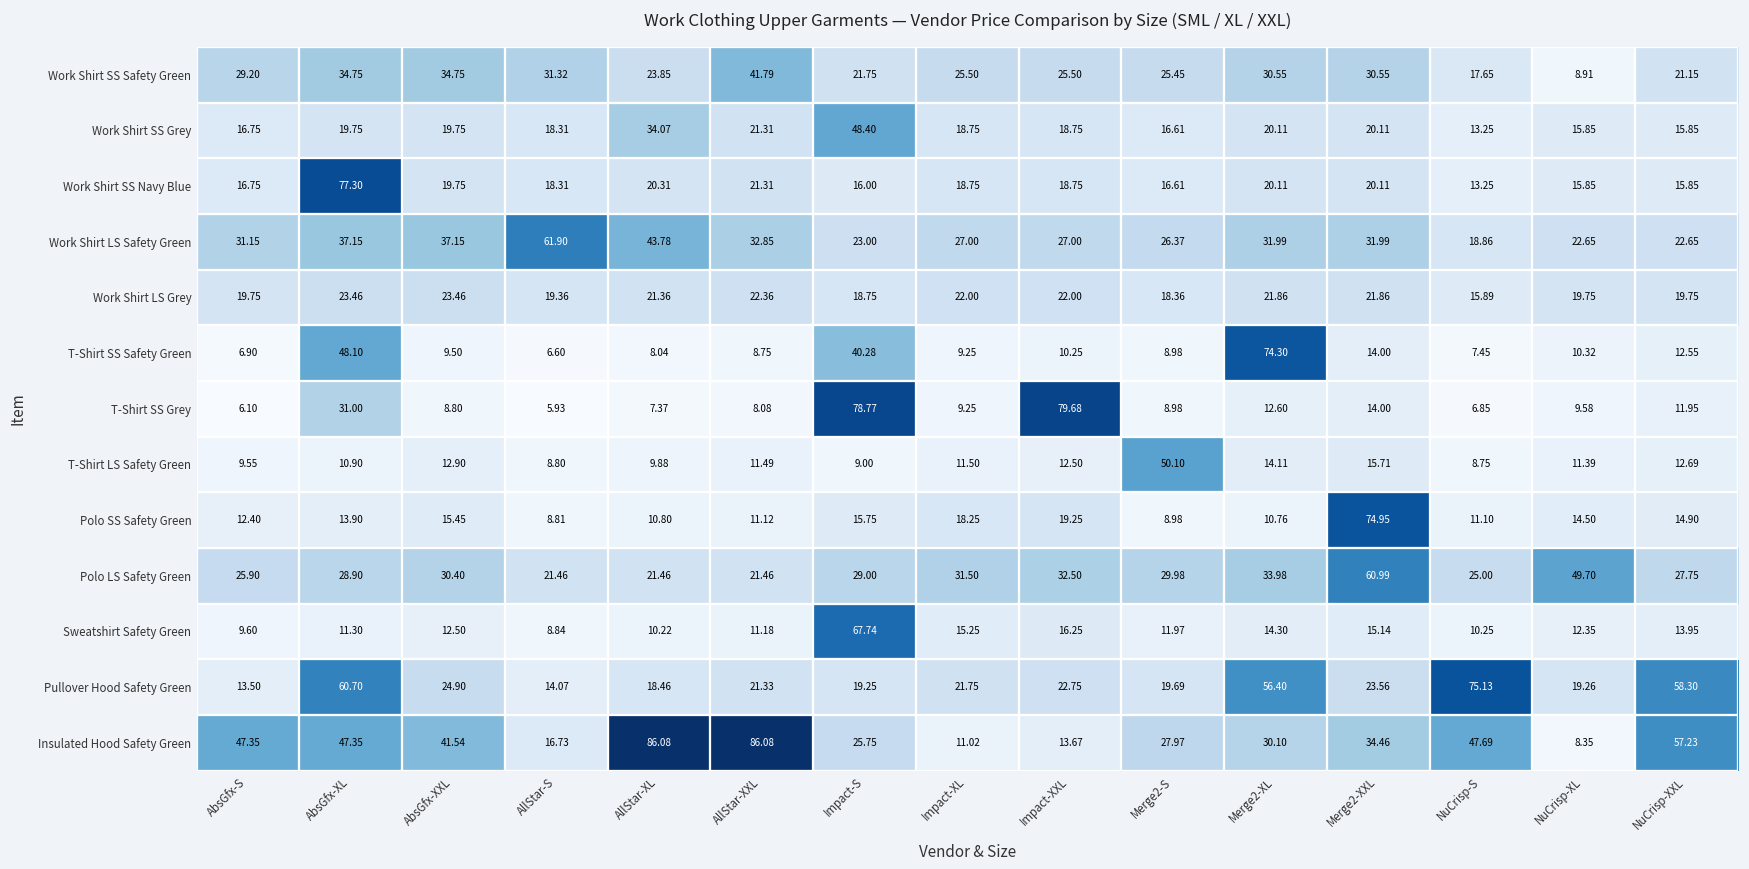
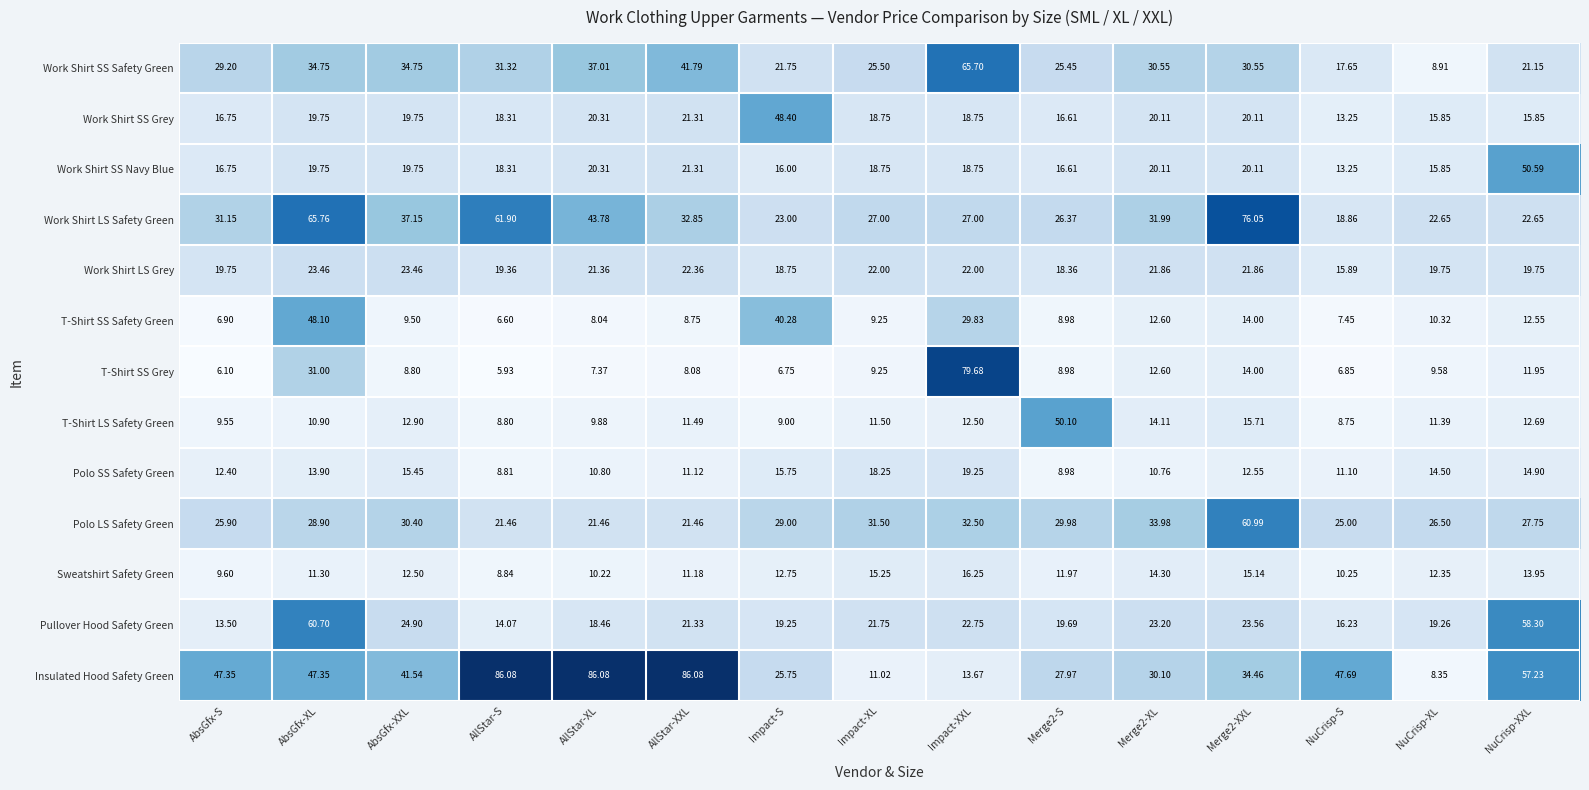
Work Shirt SS Safety Green, AllStar-XL: 23.85 -> 37.01
Work Shirt SS Safety Green, Impact-XXL: 25.50 -> 65.70
Work Shirt SS Grey, AllStar-XL: 34.07 -> 20.31
Work Shirt SS Navy Blue, AbsGfx-XL: 77.30 -> 19.75
Work Shirt SS Navy Blue, NuCrisp-XXL: 15.85 -> 50.59
Work Shirt LS Safety Green, AbsGfx-XL: 37.15 -> 65.76
Work Shirt LS Safety Green, Merge2-XXL: 31.99 -> 76.05
T-Shirt SS Safety Green, Impact-XXL: 10.25 -> 29.83
T-Shirt SS Safety Green, Merge2-XL: 74.30 -> 12.60
T-Shirt SS Grey, Impact-S: 78.77 -> 6.75
Polo SS Safety Green, Merge2-XXL: 74.95 -> 12.55
Polo LS Safety Green, NuCrisp-XL: 49.70 -> 26.50
Sweatshirt Safety Green, Impact-S: 67.74 -> 12.75
Pullover Hood Safety Green, Merge2-XL: 56.40 -> 23.20
Pullover Hood Safety Green, NuCrisp-S: 75.13 -> 16.23
Insulated Hood Safety Green, AllStar-S: 16.73 -> 86.08
